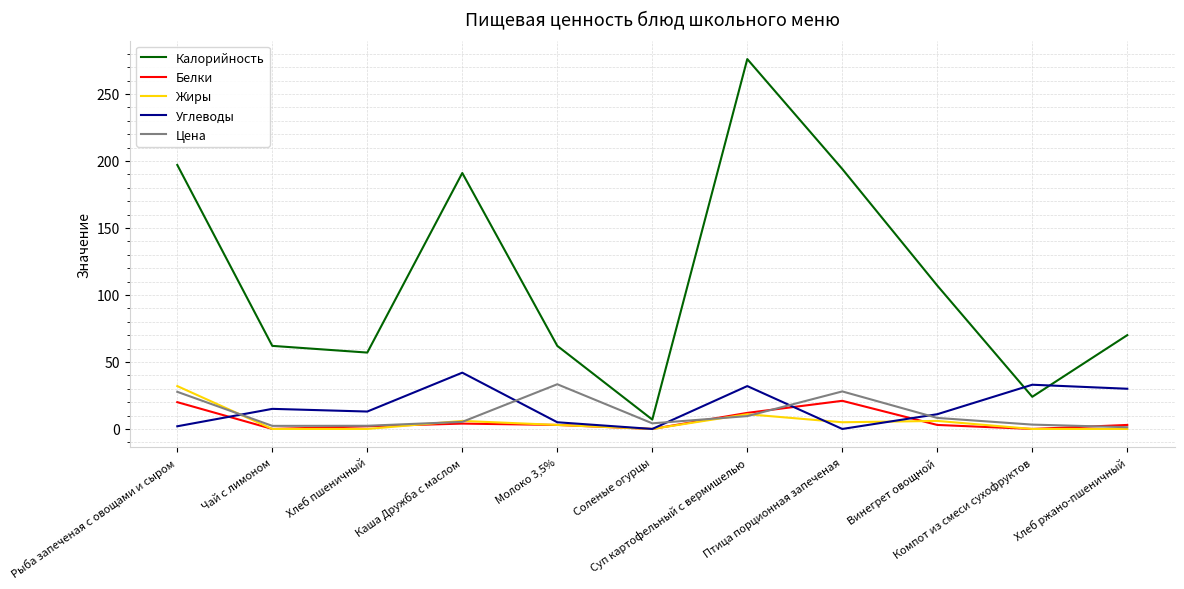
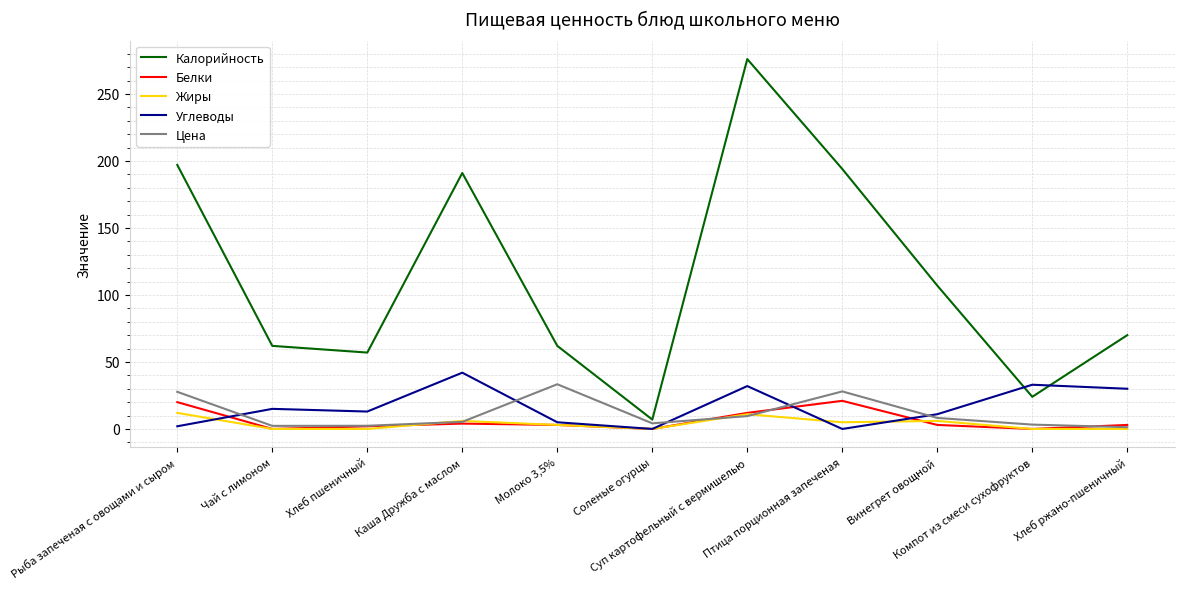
Жиры, Рыба запеченая с овощами и сыром: 32 -> 12
